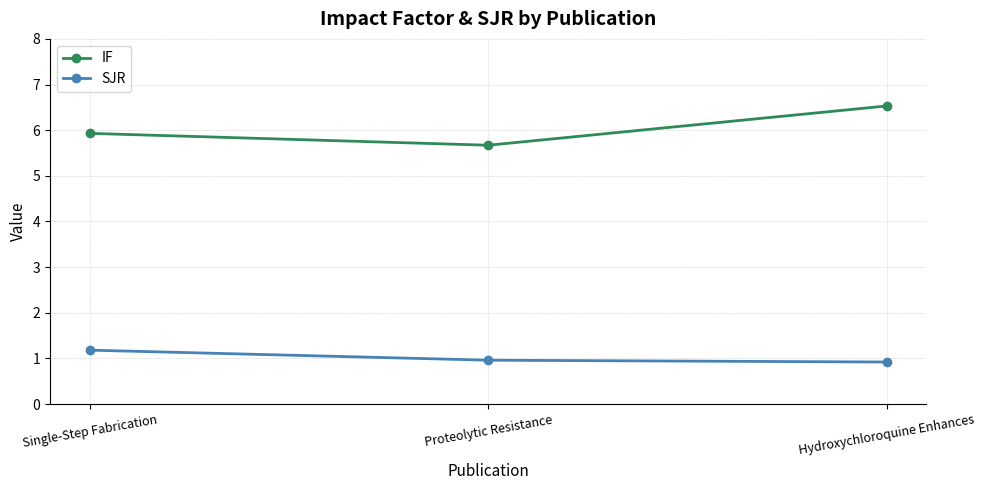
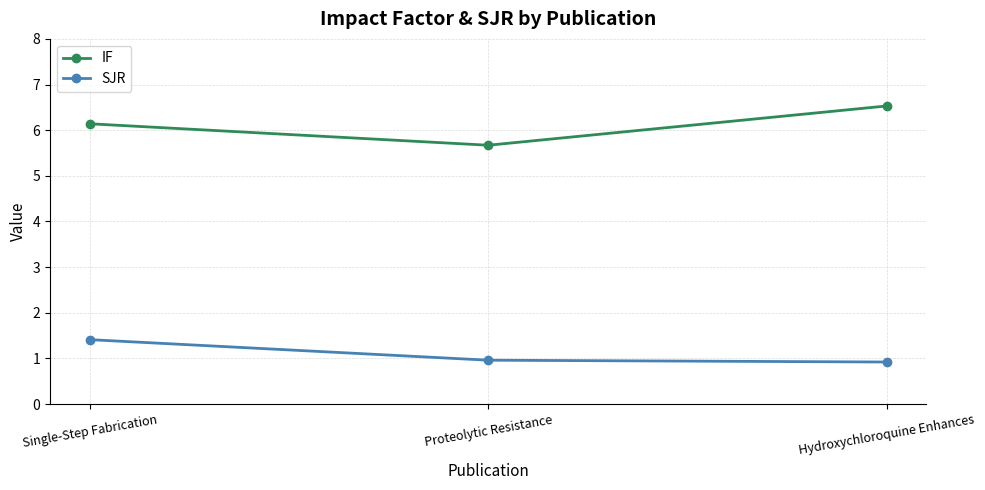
IF, Single-Step Fabrication: 5.9 -> 6.1
SJR, Single-Step Fabrication: 1.2 -> 1.4
